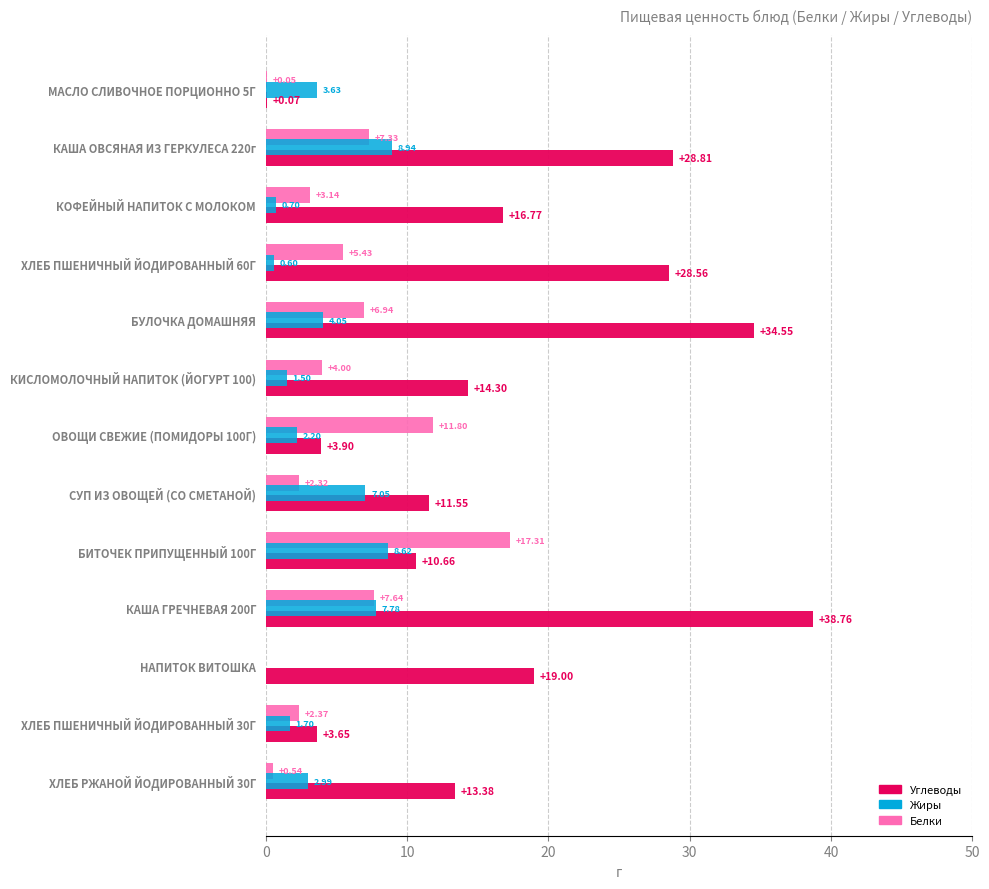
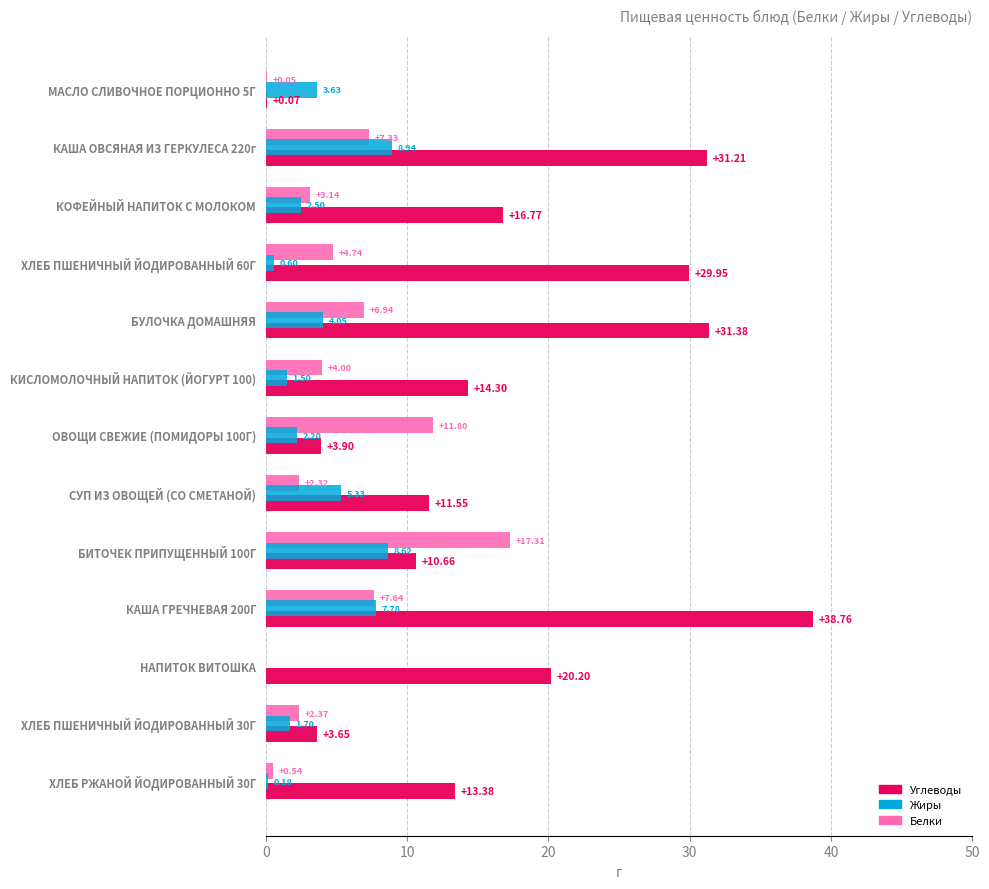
Углеводы, КАША ОВСЯНАЯ ИЗ ГЕРКУЛЕСА 220г: +28.81 -> +31.21
Жиры, КОФЕЙНЫЙ НАПИТОК С МОЛОКОМ: 0.70 -> 2.50
Белки, ХЛЕБ ПШЕНИЧНЫЙ ЙОДИРОВАННЫЙ 60Г: +5.43 -> +4.74
Углеводы, ХЛЕБ ПШЕНИЧНЫЙ ЙОДИРОВАННЫЙ 60Г: +28.56 -> +29.95
Углеводы, БУЛОЧКА ДОМАШНЯЯ: +34.55 -> +31.38
Жиры, СУП ИЗ ОВОЩЕЙ (СО СМЕТАНОЙ): 7.05 -> 5.33
Углеводы, НАПИТОК ВИТОШКА: +19.00 -> +20.20
Жиры, ХЛЕБ РЖАНОЙ ЙОДИРОВАННЫЙ 30Г: 2.99 -> 0.18
